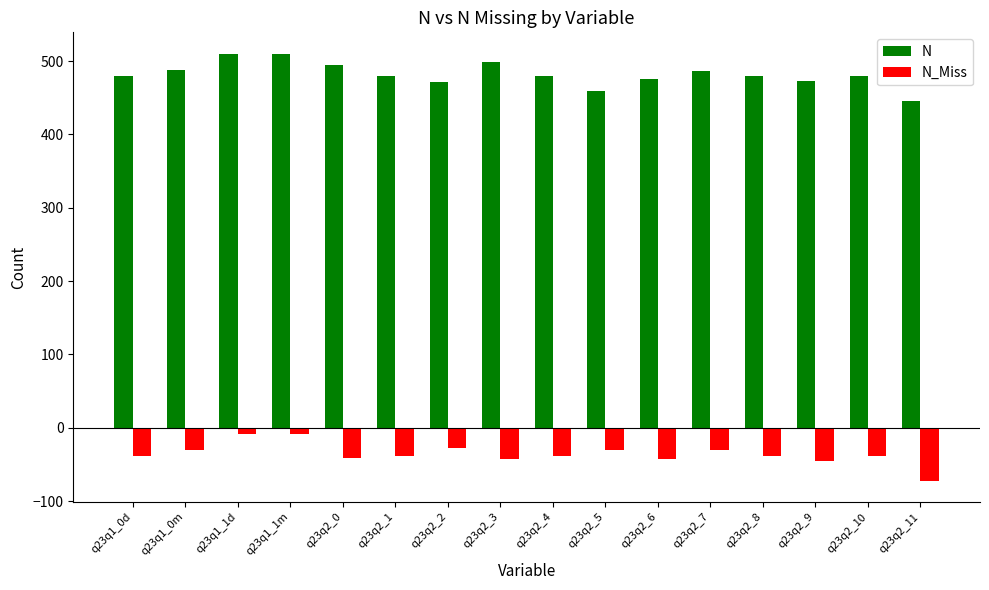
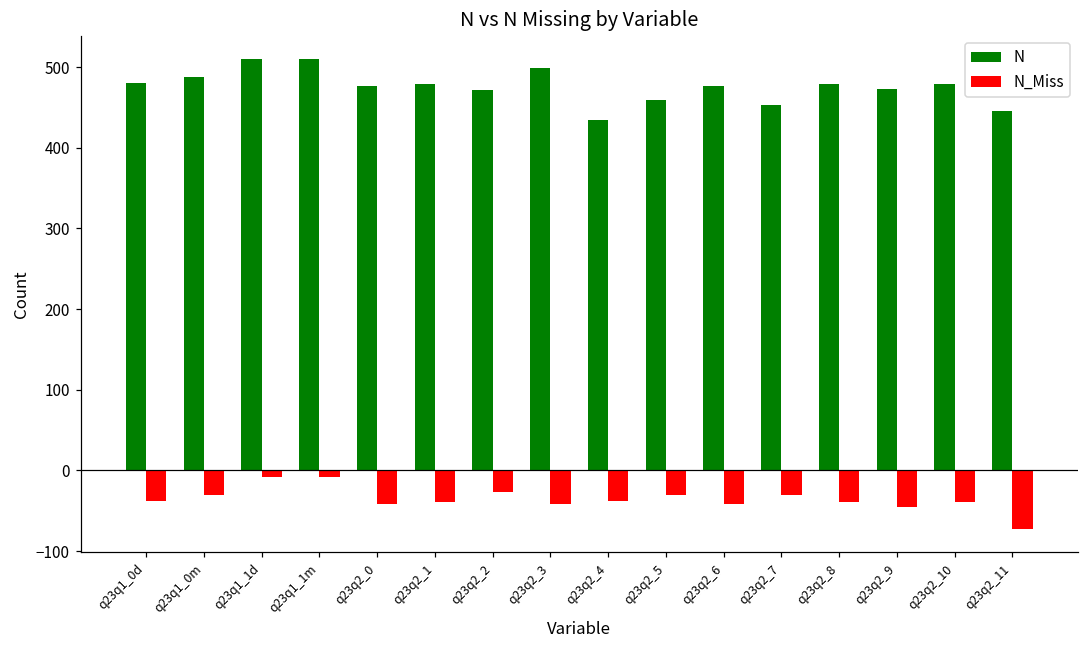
N, q23q2_0: 490 -> 480
N, q23q2_4: 480 -> 440
N, q23q2_7: 490 -> 450
